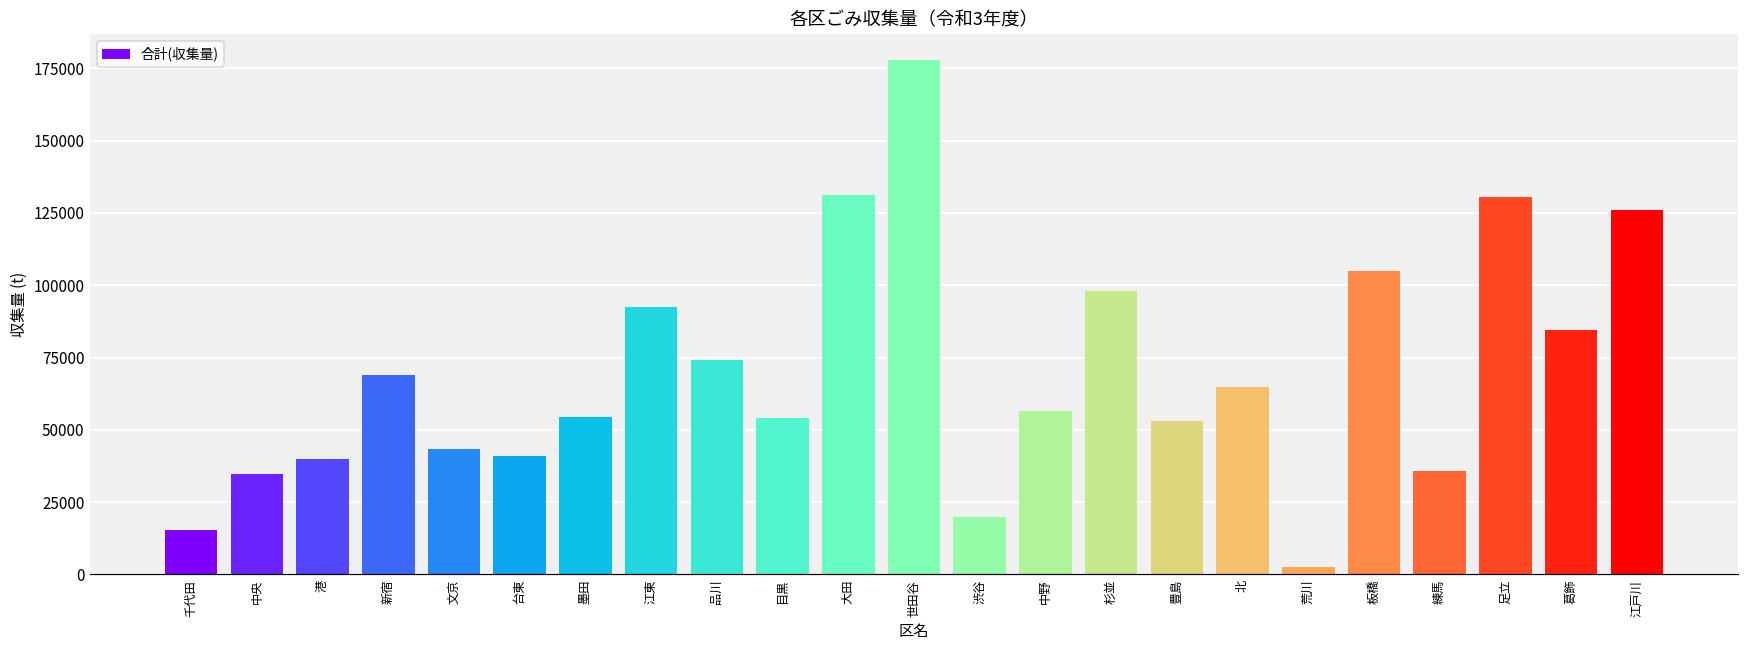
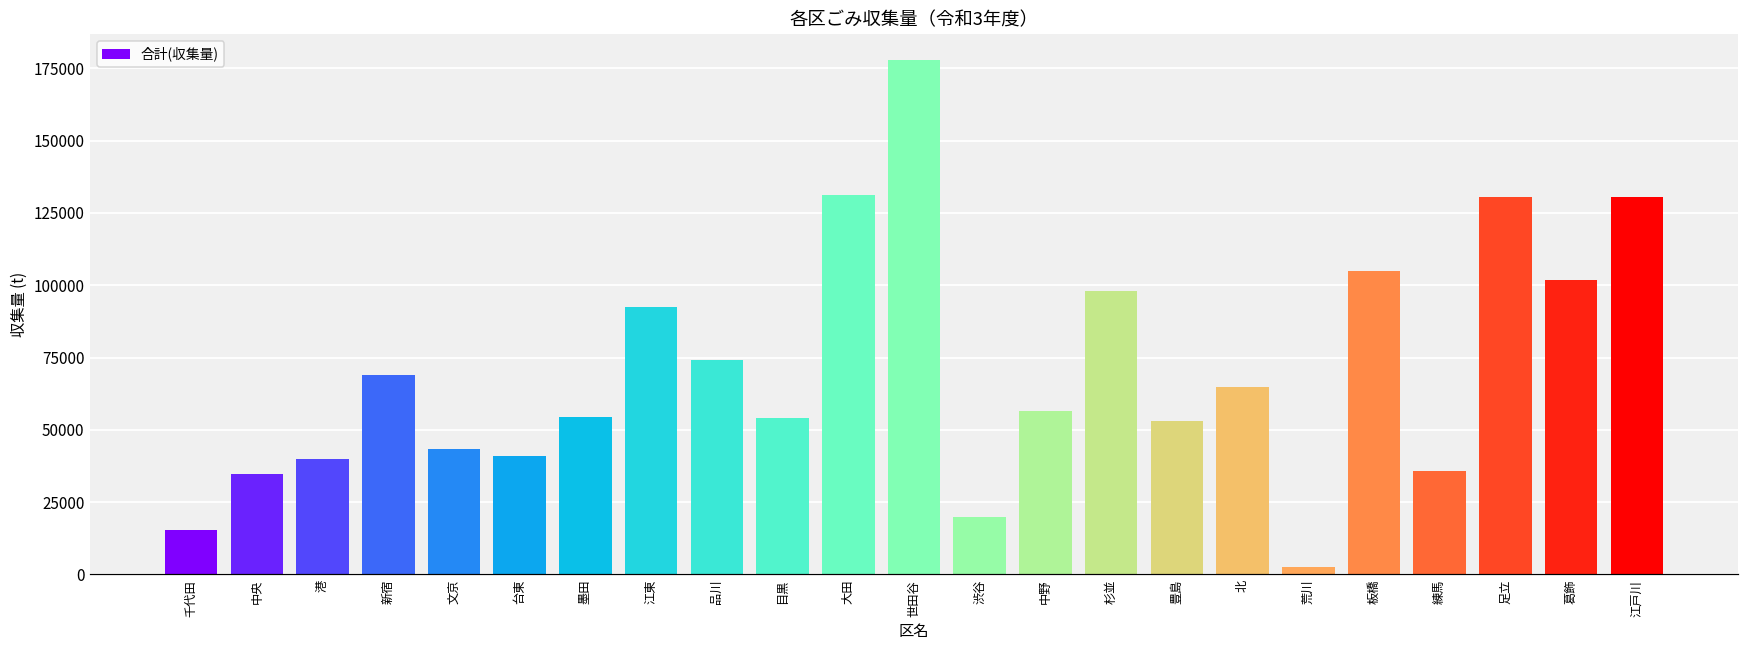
葛飾: 85000 -> 102000
江戸川: 126000 -> 130000
